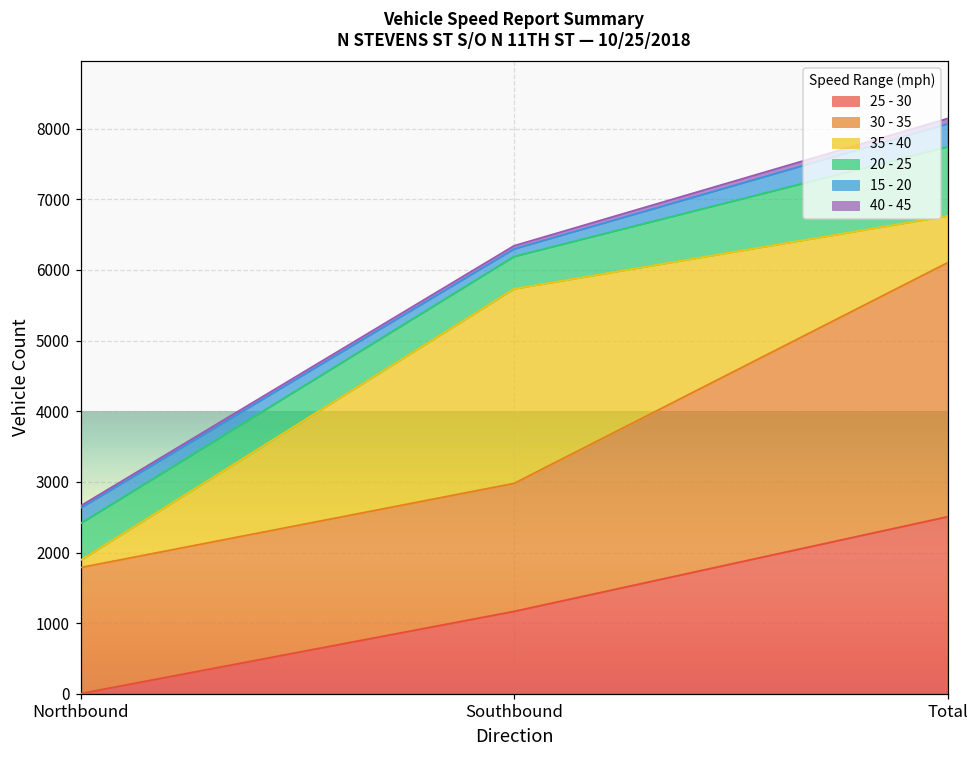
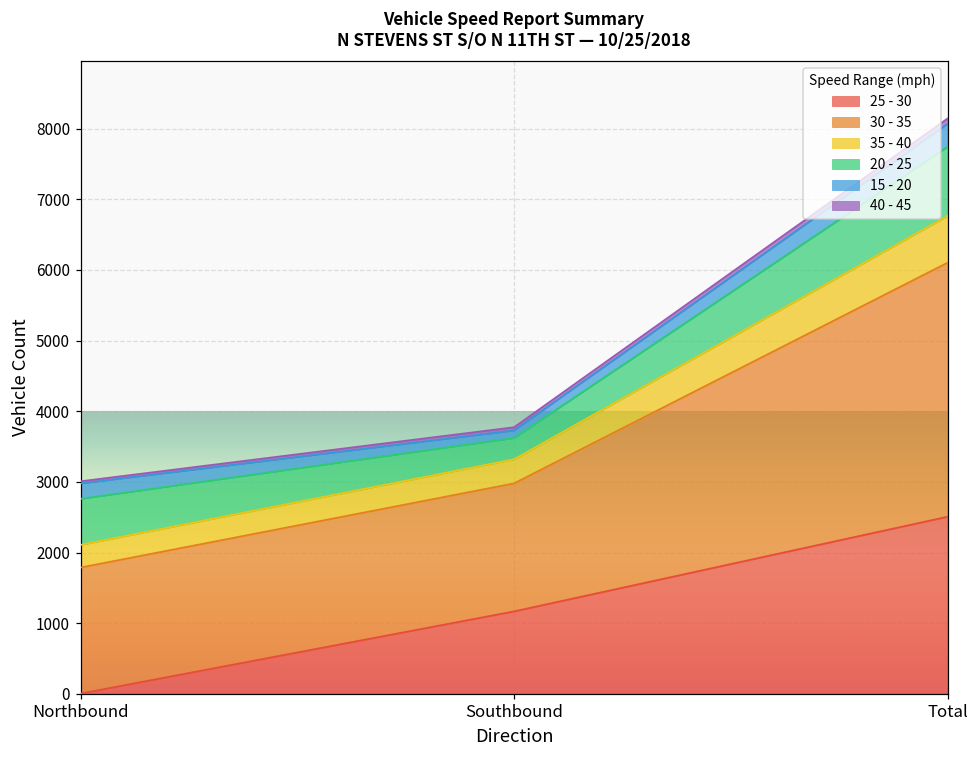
35 - 40, Northbound: 100 -> 300
20 - 25, Northbound: 500 -> 700
35 - 40, Southbound: 2800 -> 300
20 - 25, Southbound: 500 -> 300
